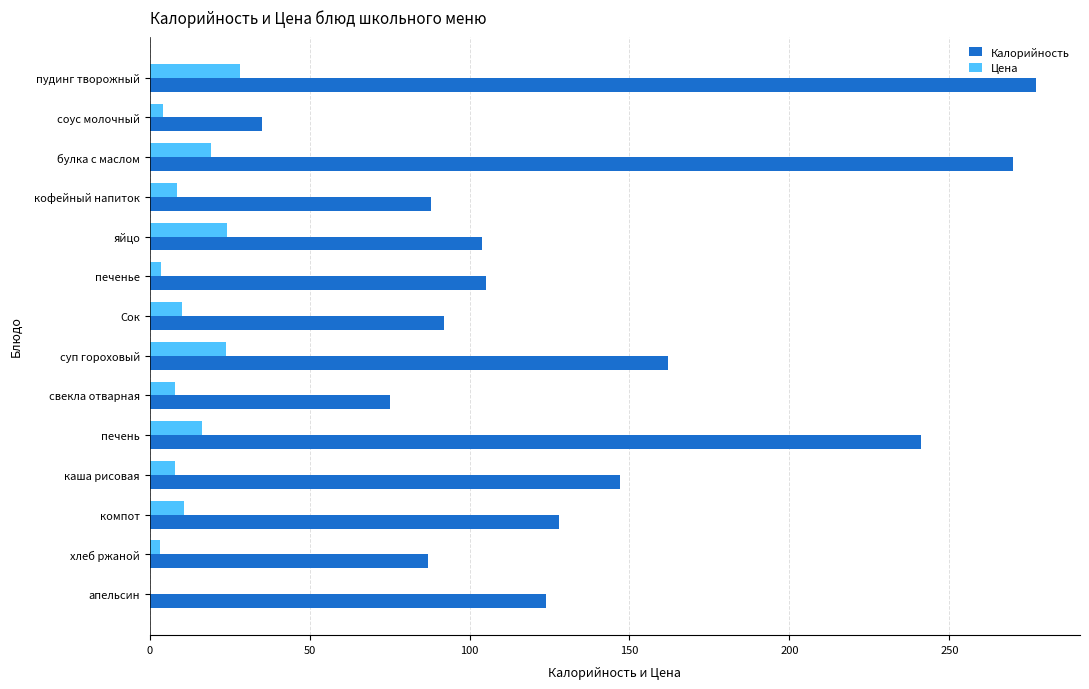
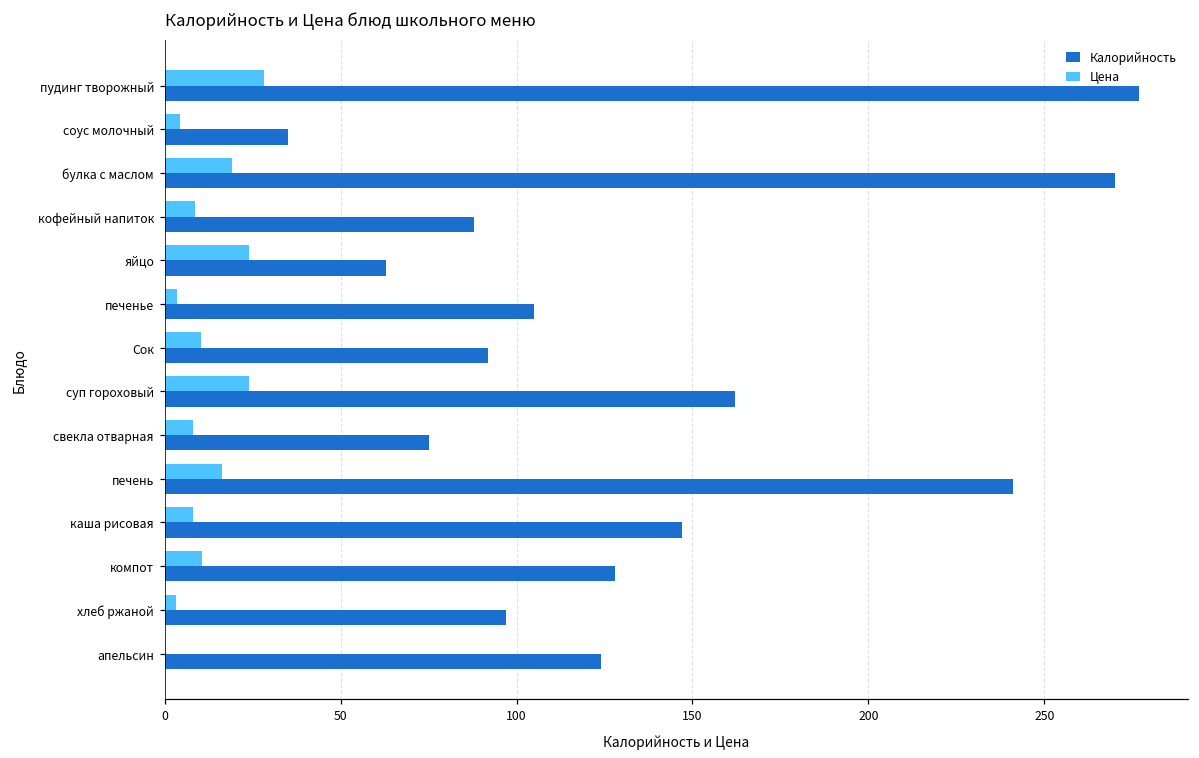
Калорийность, яйцо: 104 -> 63
Калорийность, хлеб ржаной: 87 -> 97
